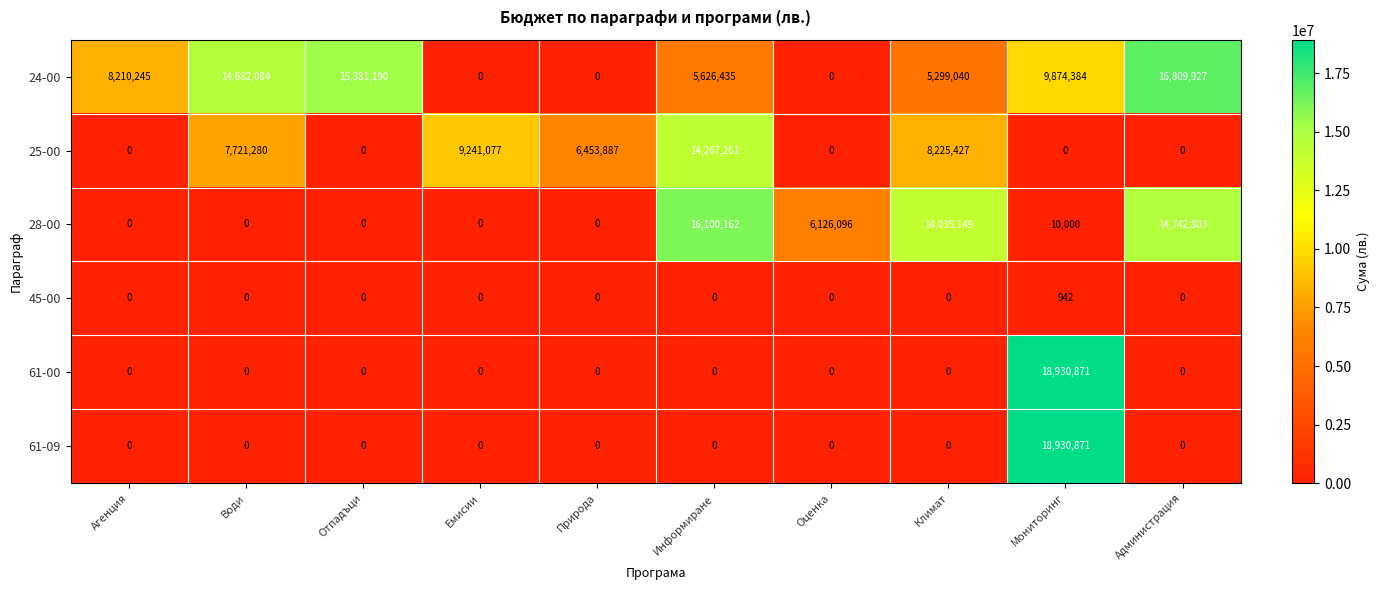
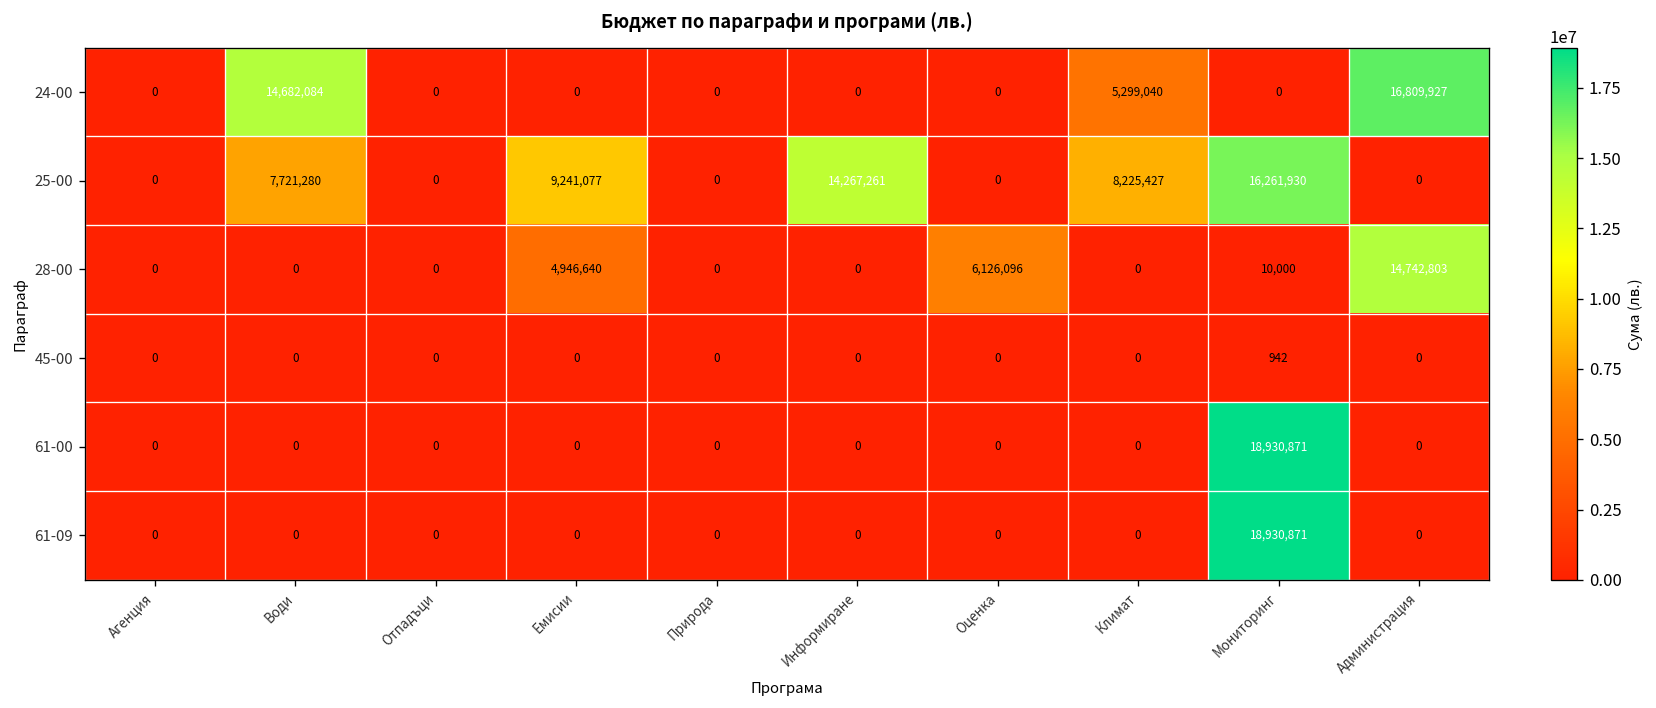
24-00, Агенция: 8,210,245 -> 0
24-00, Отпадъци: 15,381,190 -> 0
24-00, Информиране: 5,626,435 -> 0
24-00, Мониторинг: 9,874,384 -> 0
25-00, Природа: 6,453,887 -> 0
25-00, Мониторинг: 0 -> 16,261,930
28-00, Емисии: 0 -> 4,946,640
28-00, Информиране: 16,100,162 -> 0
28-00, Климат: 14,035,149 -> 0
